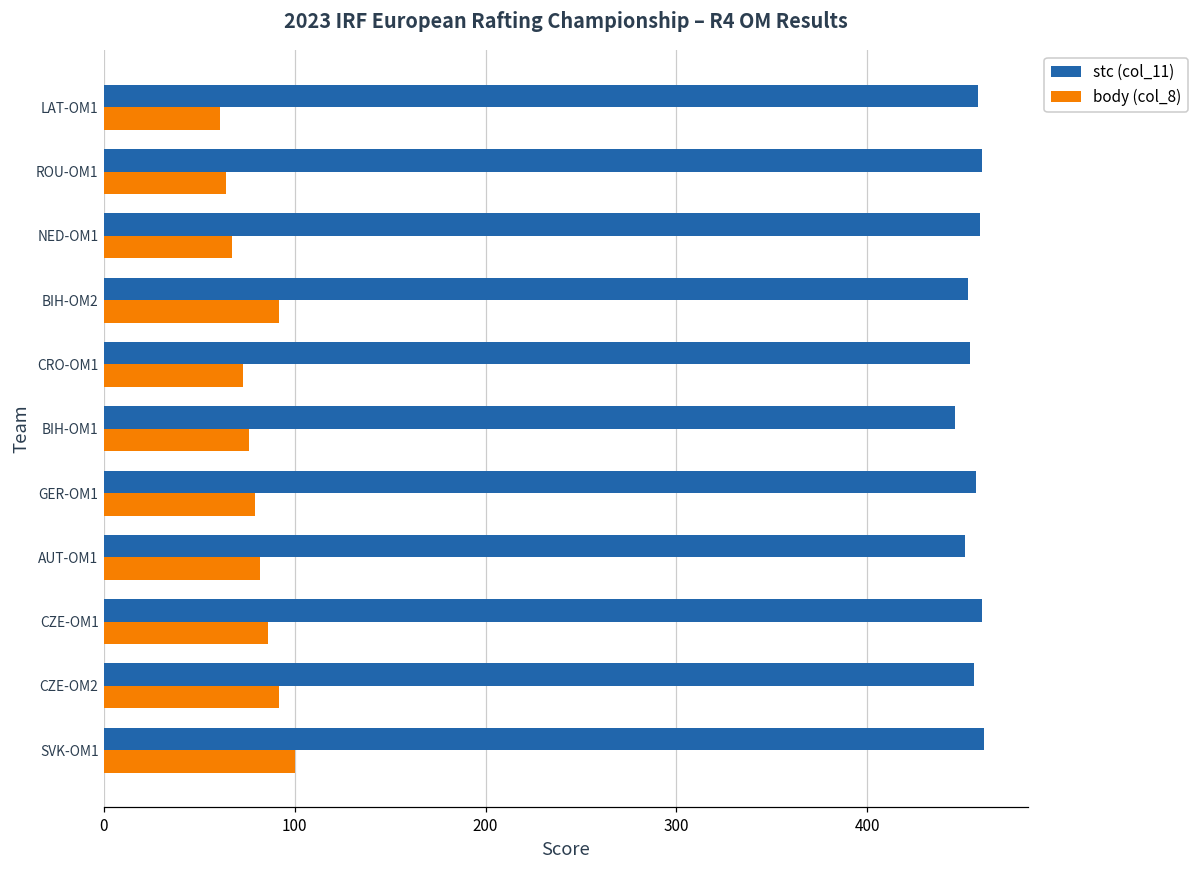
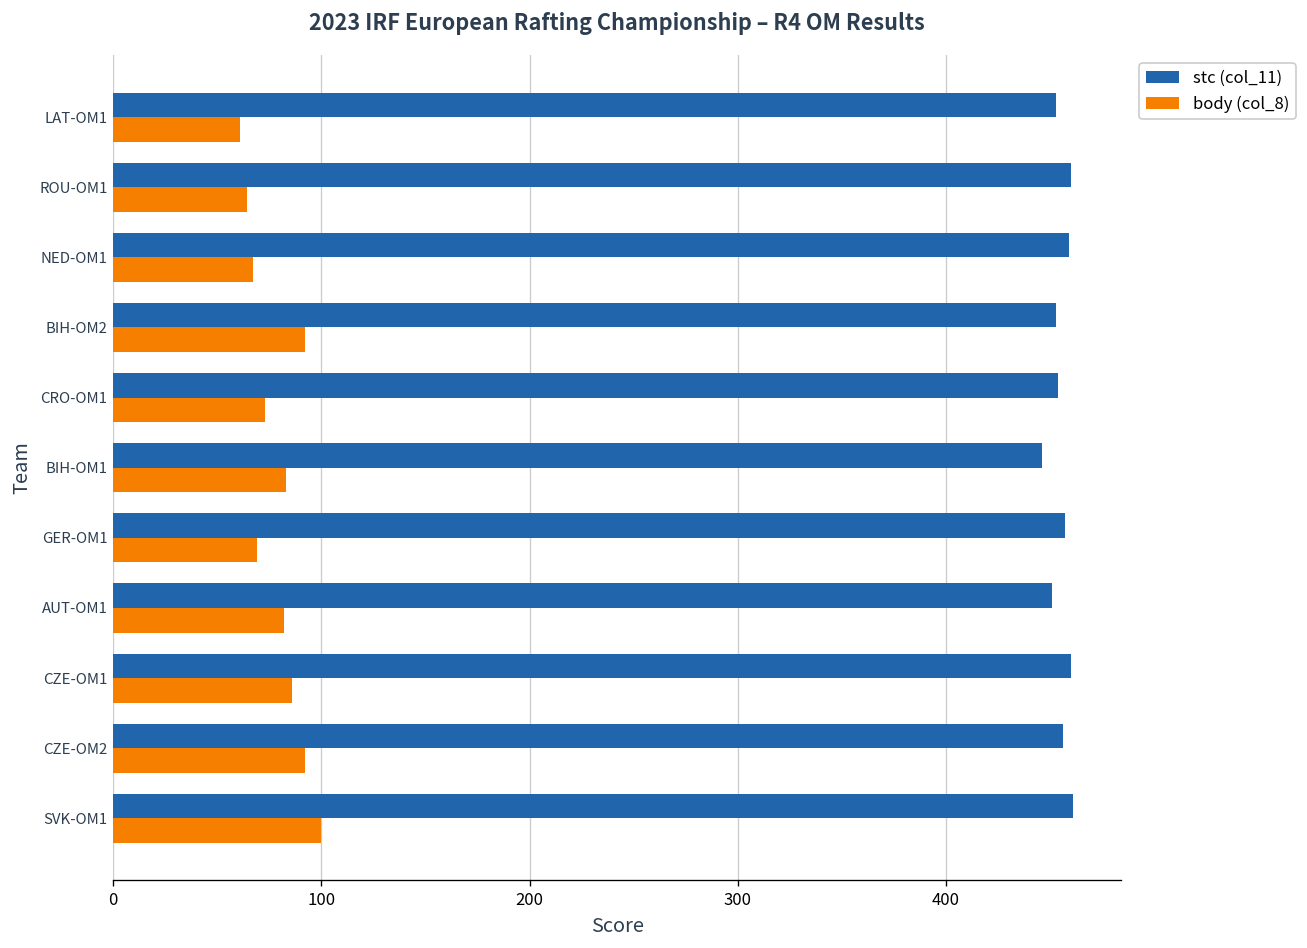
stc (col_11), LAT-OM1: 458 -> 453
body (col_8), BIH-OM1: 76 -> 83
body (col_8), GER-OM1: 79 -> 69
